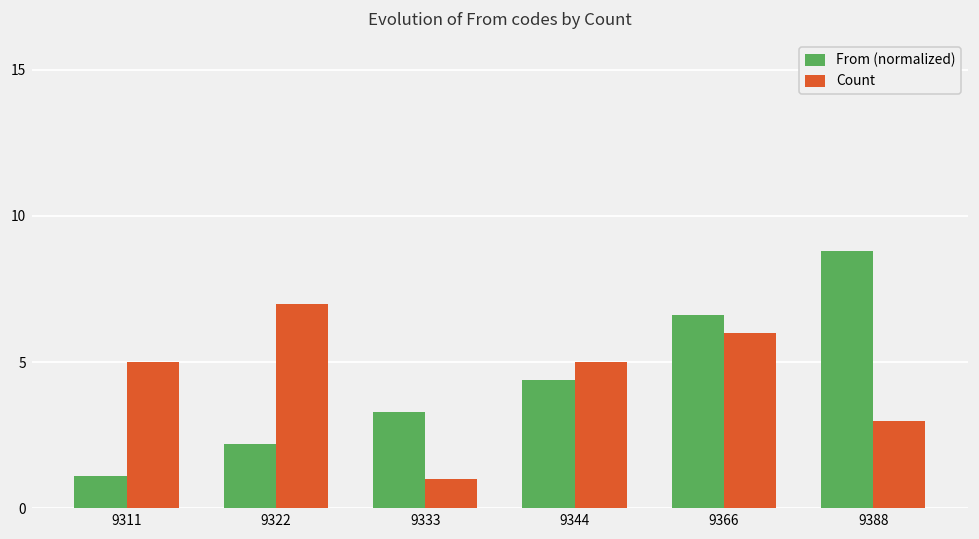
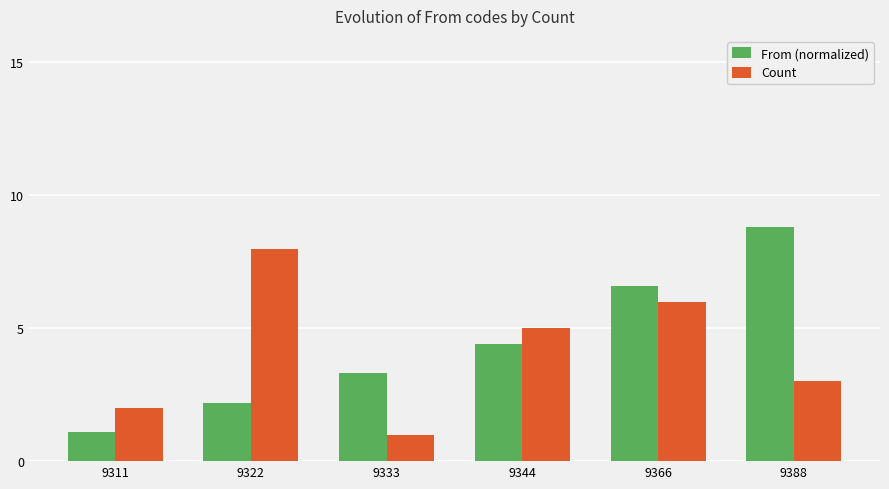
Count, 9311: 5 -> 2
Count, 9322: 7 -> 8
